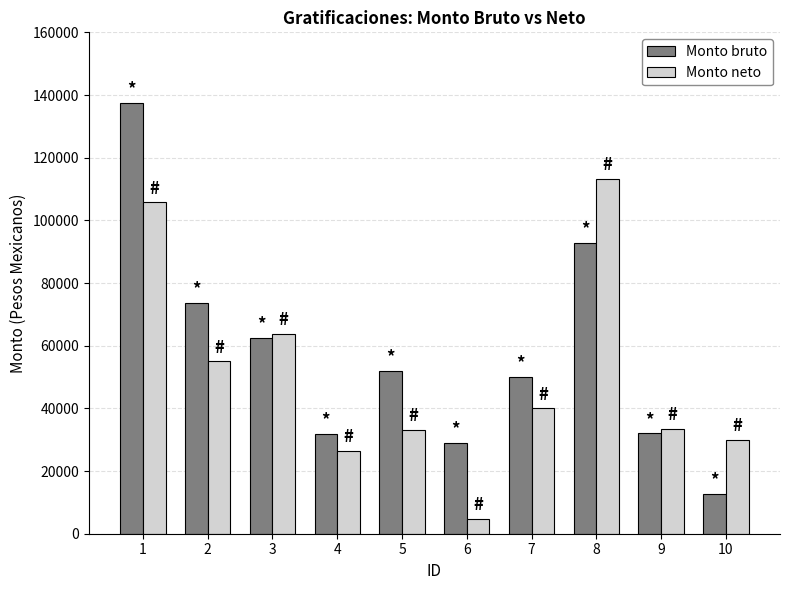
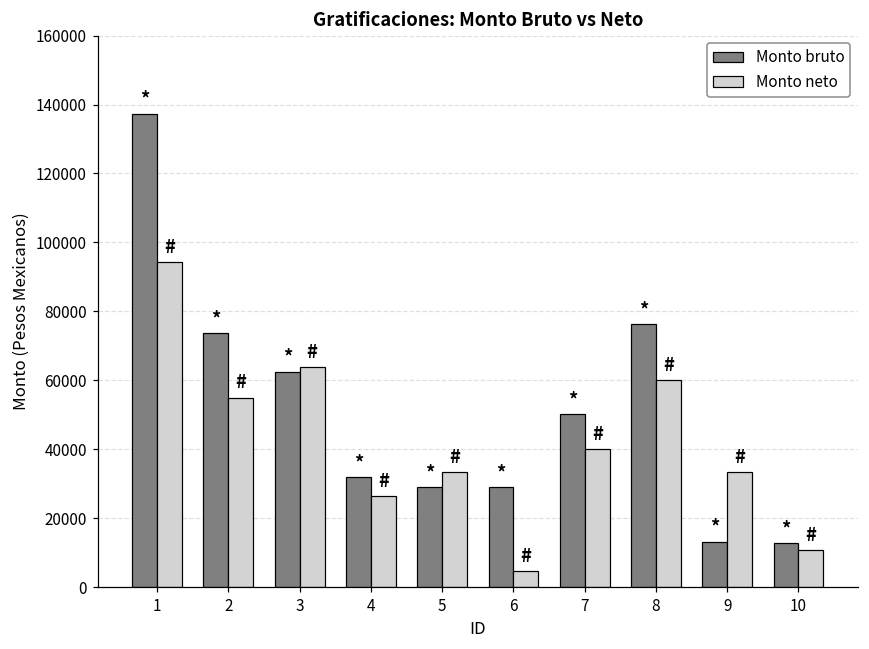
Monto neto, 1: 106000 -> 94000
Monto bruto, 5: 52000 -> 29000
Monto bruto, 8: 93000 -> 76000
Monto neto, 8: 113000 -> 60000
Monto bruto, 9: 32000 -> 13000
Monto neto, 10: 30000 -> 11000
